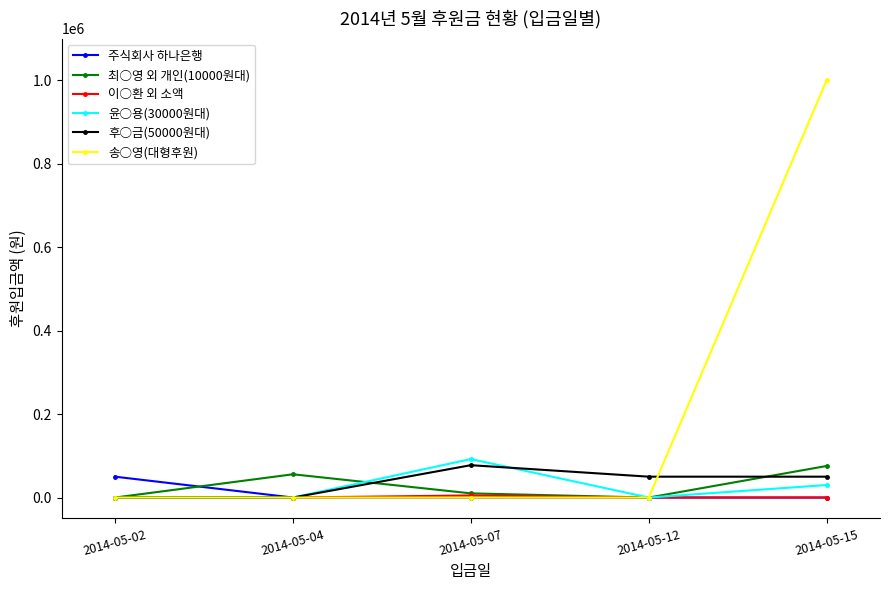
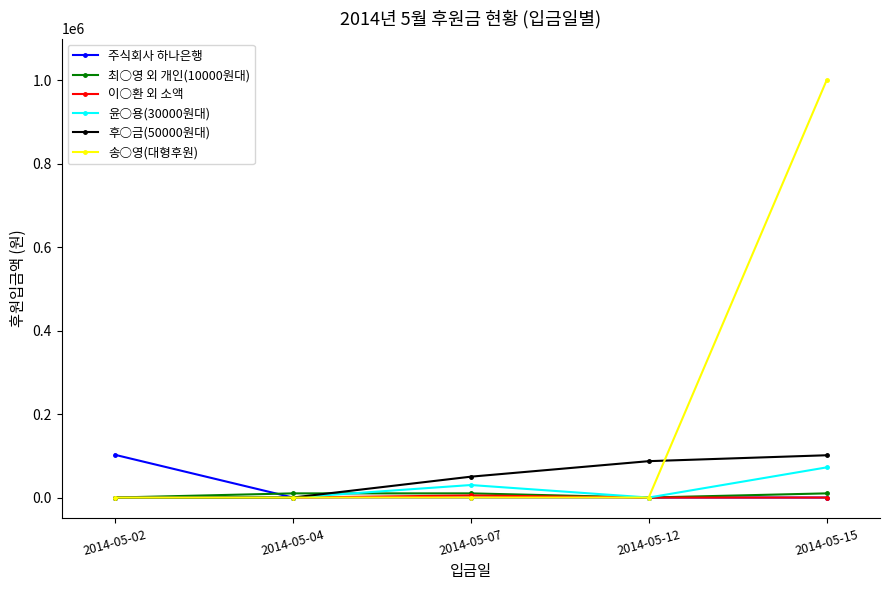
주식회사 하나은행, 2014-05-02: 50000 -> 100000
최○영 외 개인(10000원대), 2014-05-04: 60000 -> 10000
윤○용(30000원대), 2014-05-07: 90000 -> 30000
후○금(50000원대), 2014-05-07: 80000 -> 50000
후○금(50000원대), 2014-05-12: 50000 -> 90000
최○영 외 개인(10000원대), 2014-05-15: 80000 -> 10000
윤○용(30000원대), 2014-05-15: 30000 -> 70000
후○금(50000원대), 2014-05-15: 50000 -> 100000
